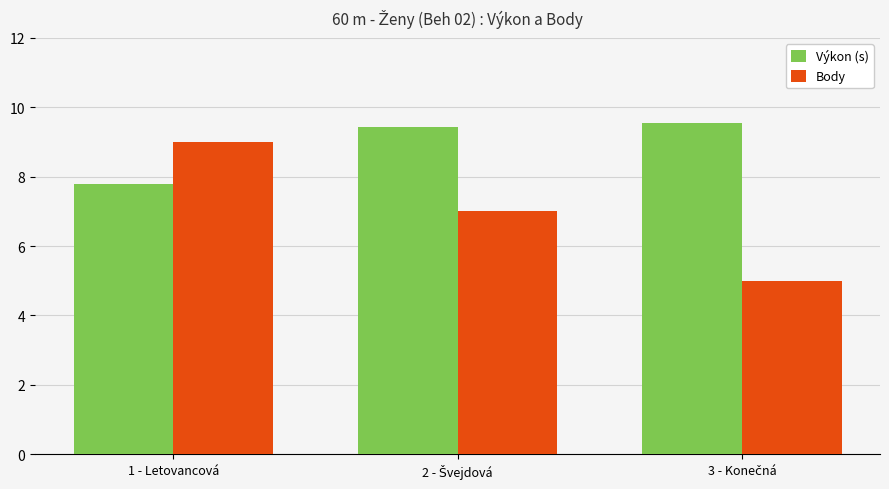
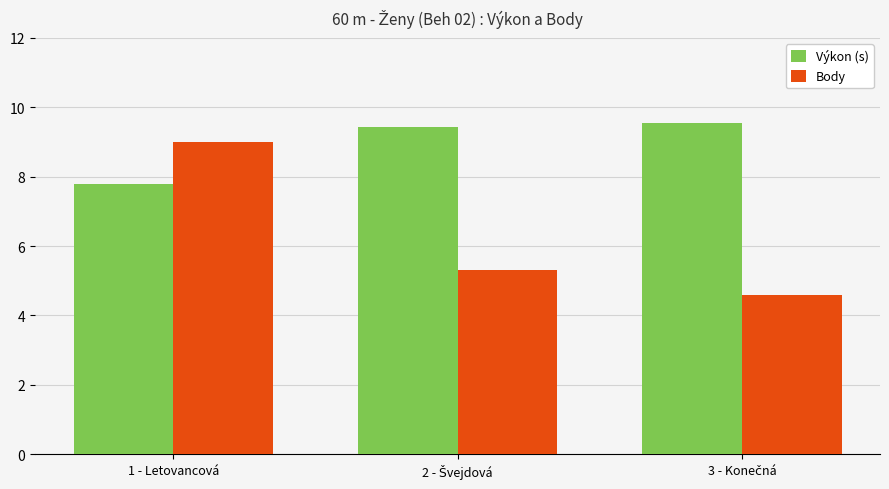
Body, 2 - Švejdová: 7.0 -> 5.3
Body, 3 - Konečná: 5.0 -> 4.6
